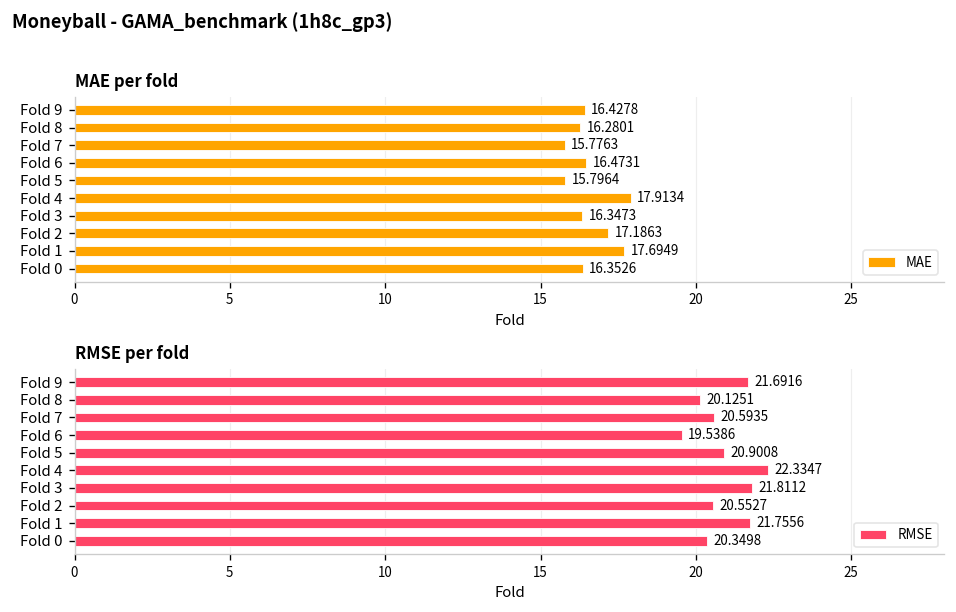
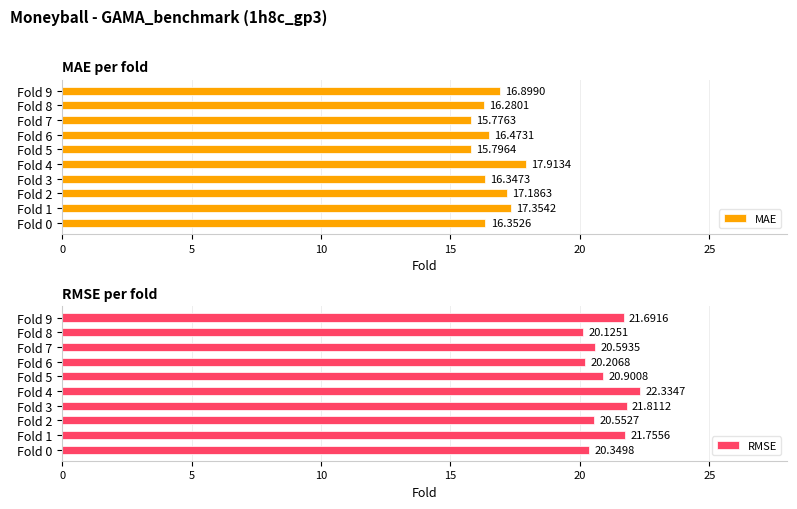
MAE per fold, Fold 9: 16.4278 -> 16.8990
MAE per fold, Fold 1: 17.6949 -> 17.3542
RMSE per fold, Fold 6: 19.5386 -> 20.2068
